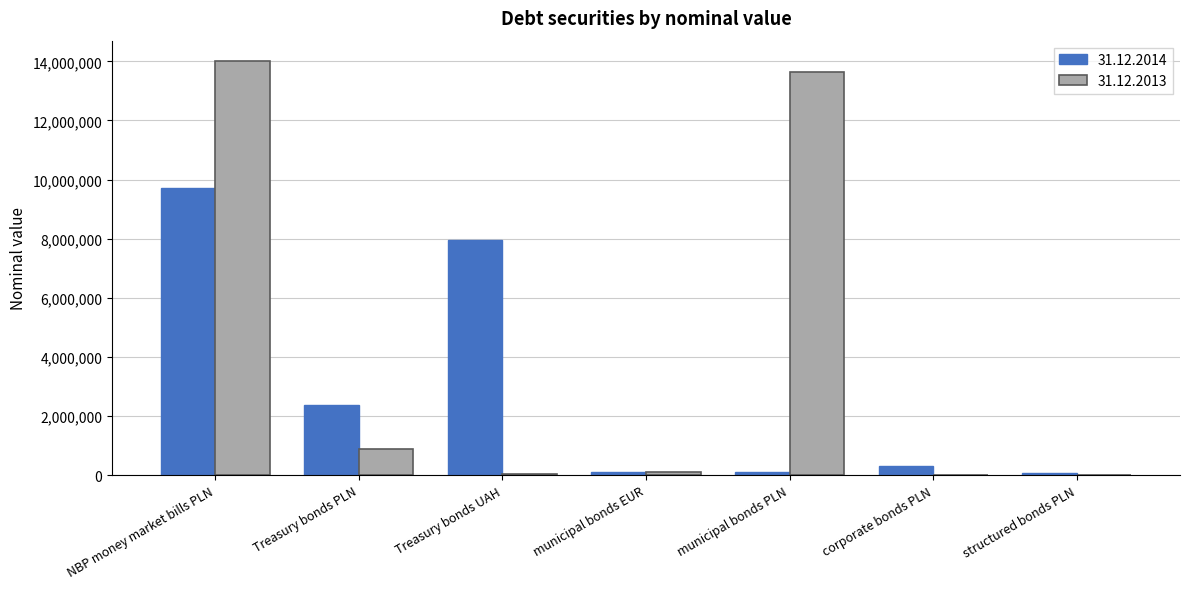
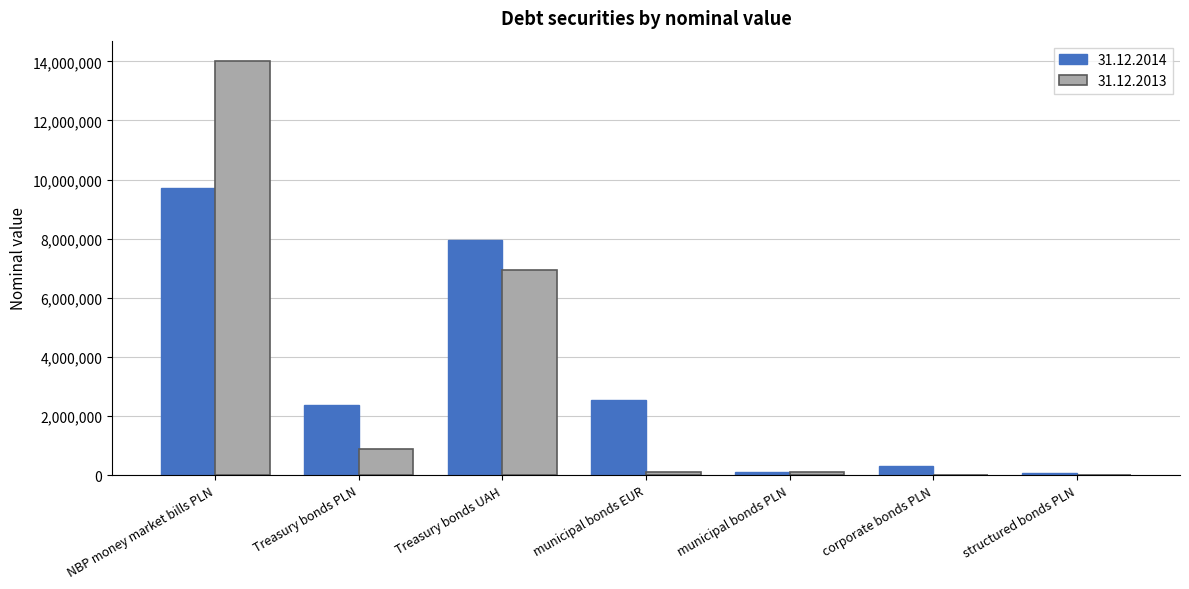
31.12.2013, Treasury bonds UAH: 0 -> 7,000,000
31.12.2014, municipal bonds EUR: 100,000 -> 2,500,000
31.12.2013, municipal bonds PLN: 13,600,000 -> 100,000
